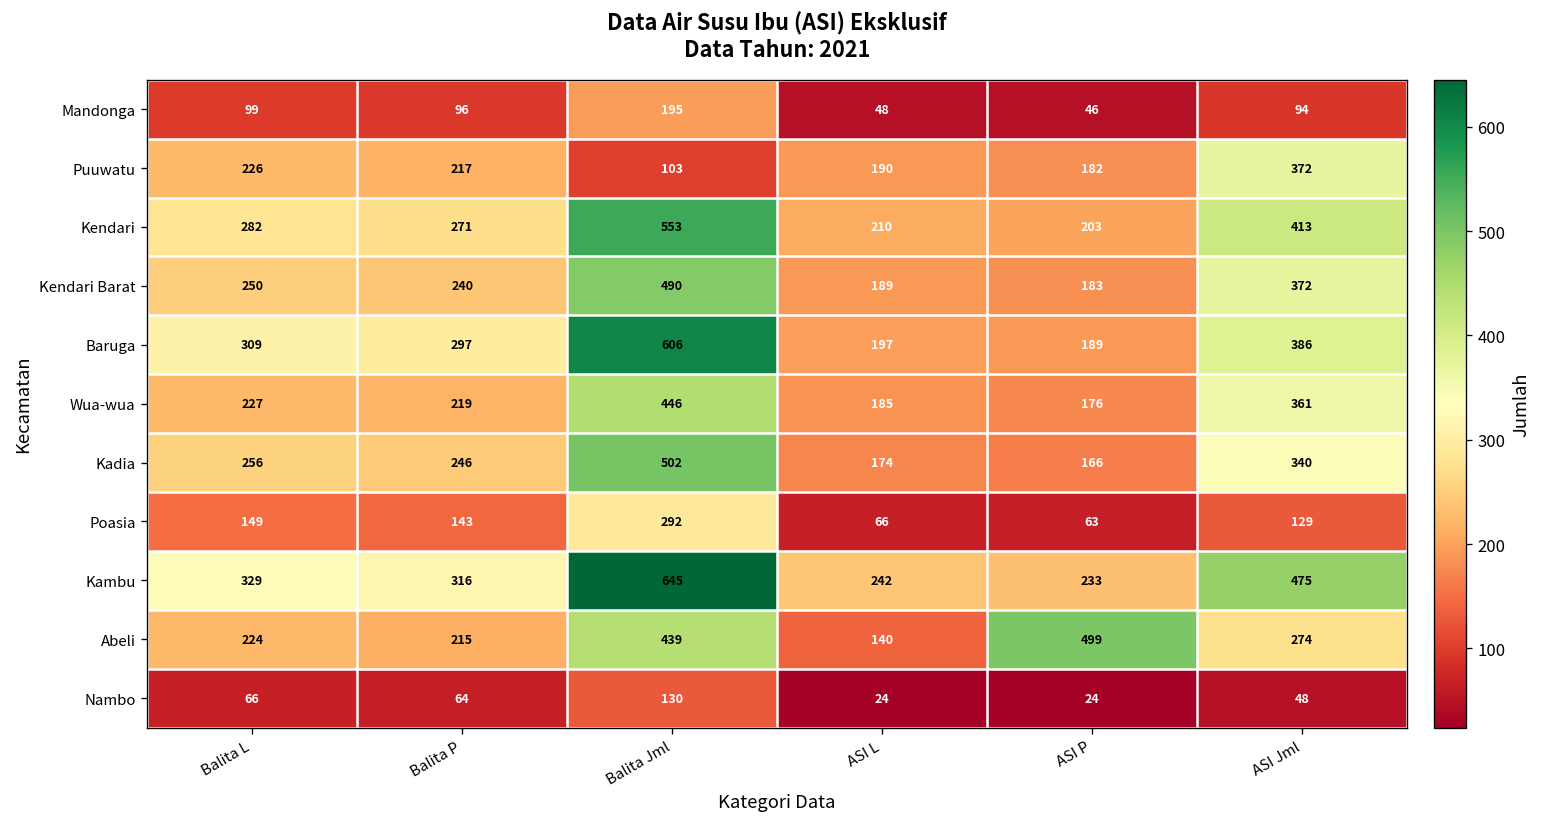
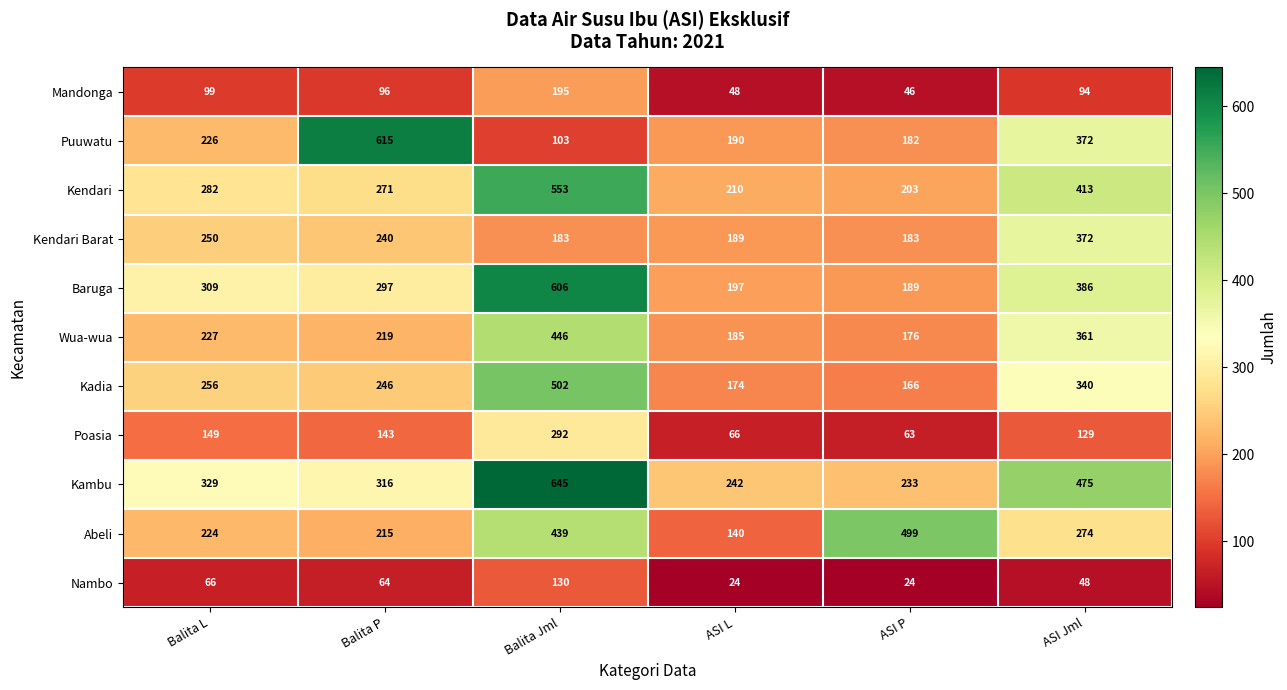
Puuwatu, Balita P: 217 -> 615
Kendari Barat, Balita Jml: 490 -> 183
